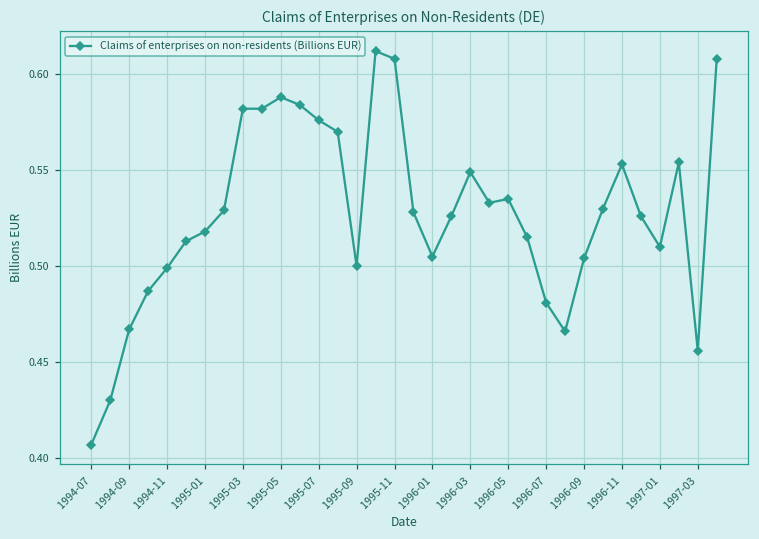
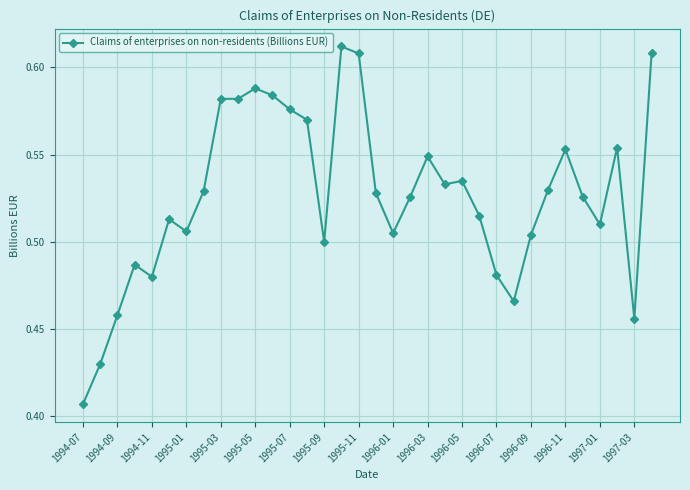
1994-09: 0.467 -> 0.458
1994-11: 0.499 -> 0.480
1995-01: 0.518 -> 0.506
